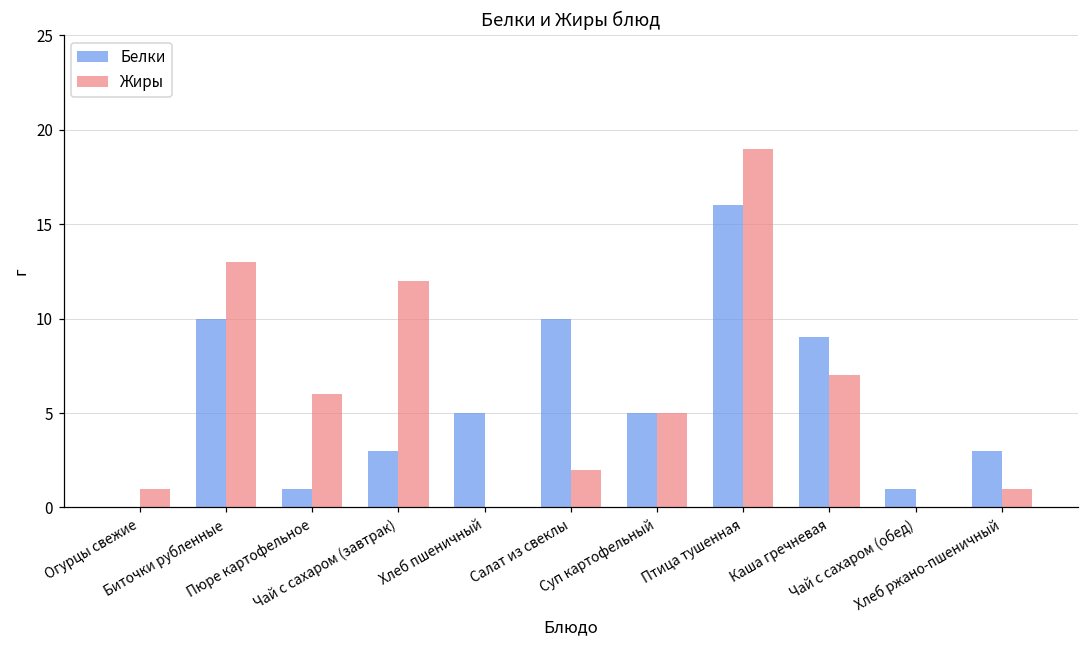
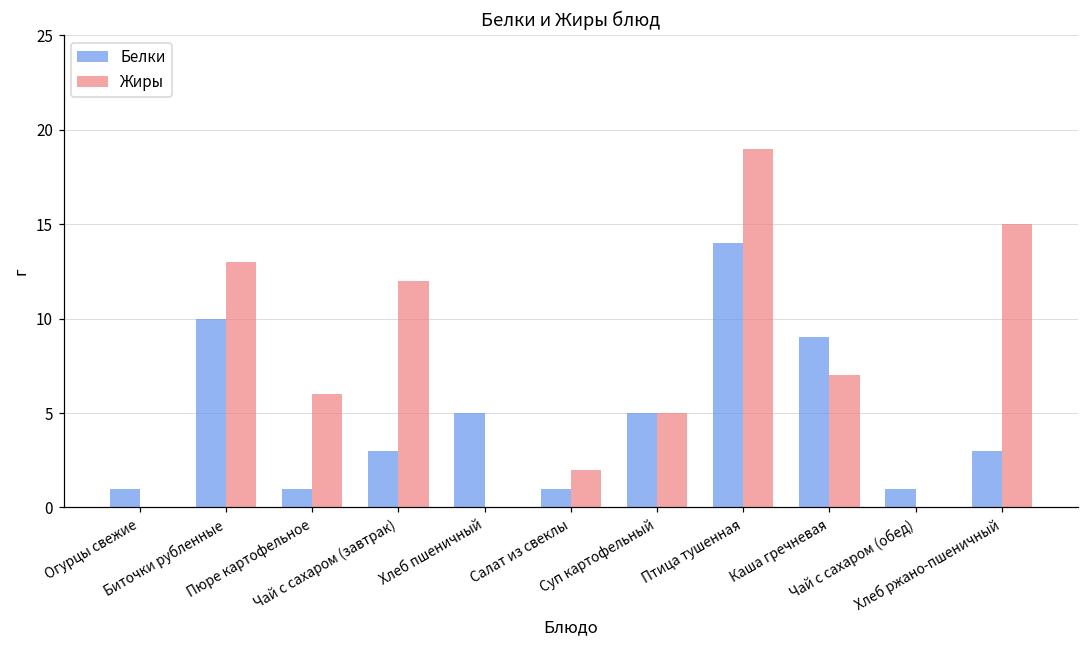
Белки, Огурцы свежие: 0 -> 1
Жиры, Огурцы свежие: 1 -> 0
Белки, Салат из свеклы: 10 -> 1
Белки, Птица тушенная: 16 -> 14
Жиры, Хлеб ржано-пшеничный: 1 -> 15
